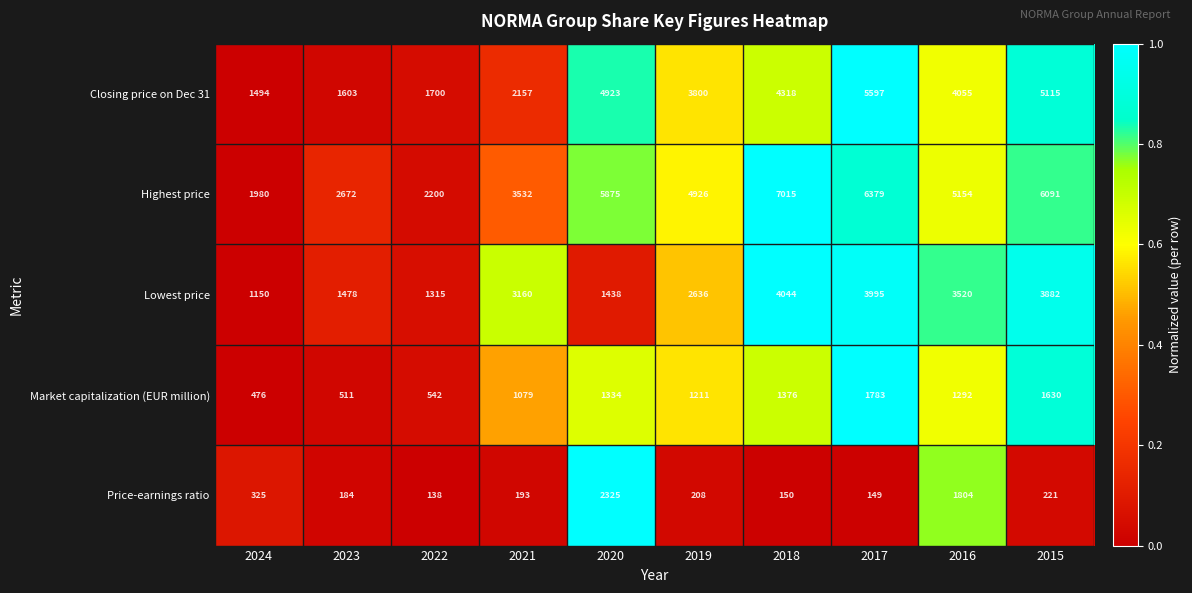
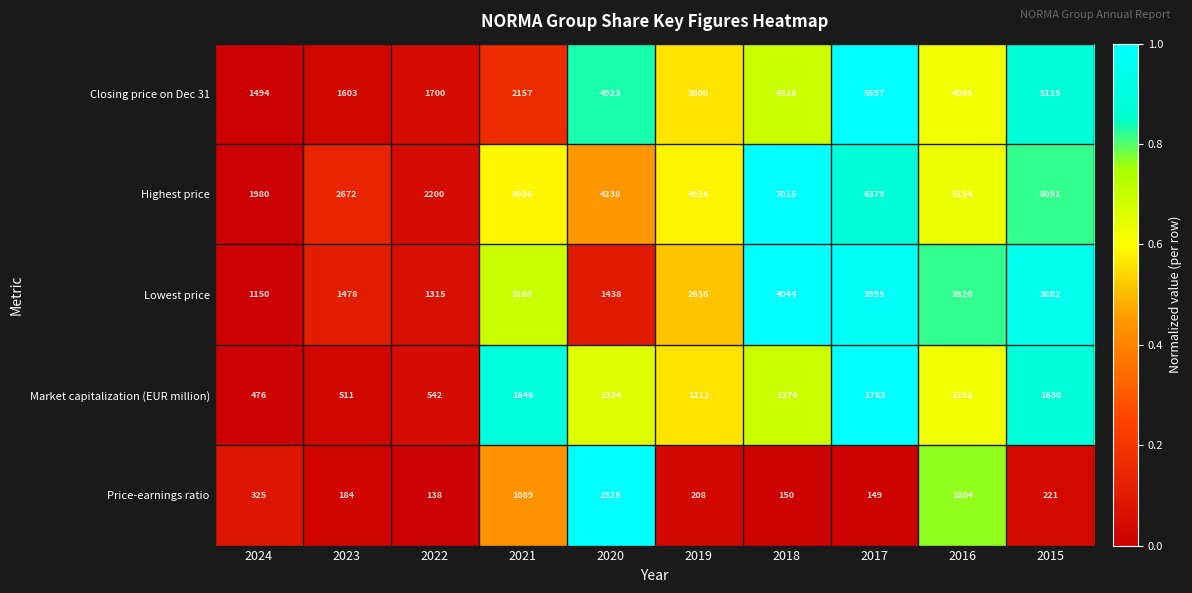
Highest price, 2021: 3532 -> 4936
Highest price, 2020: 5875 -> 4238
Market capitalization (EUR million), 2021: 1079 -> 1646
Price-earnings ratio, 2021: 193 -> 1089
